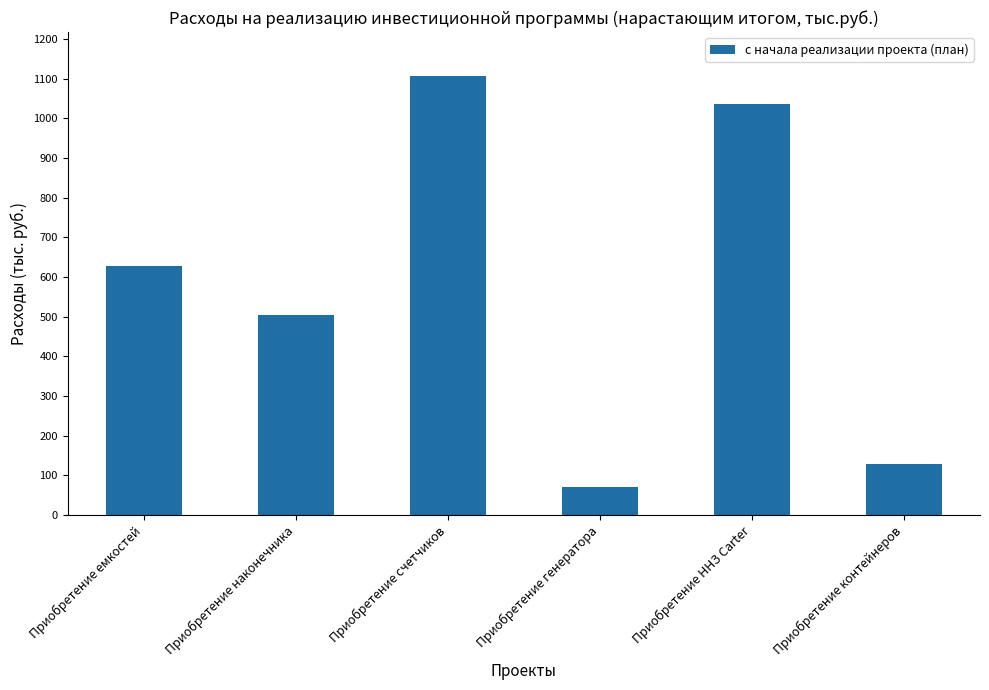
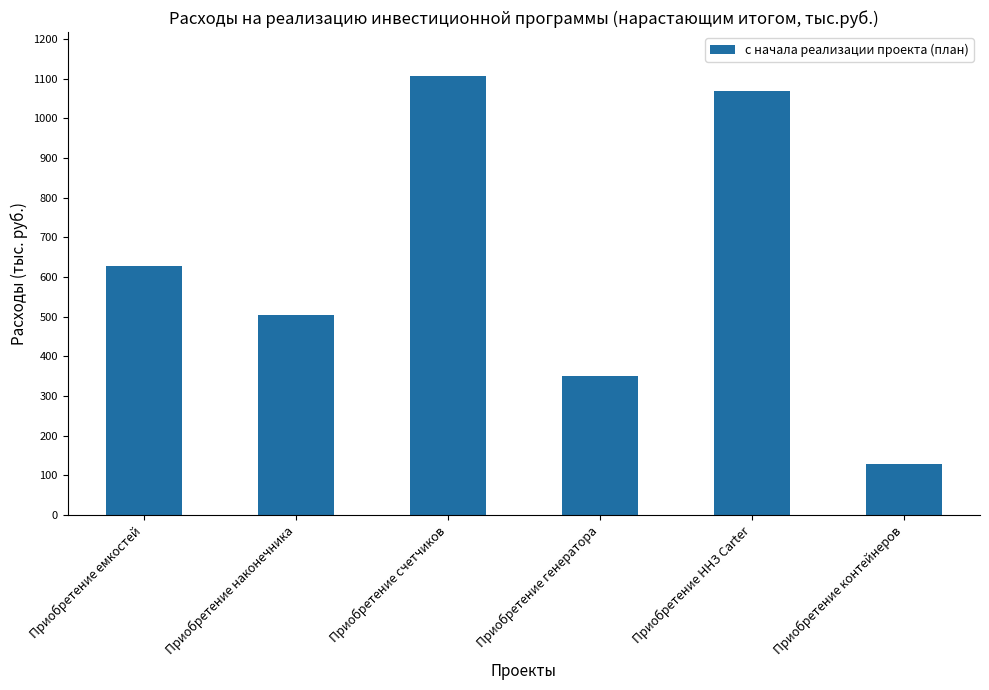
Приобретение генератора: 70 -> 350
Приобретение ННЗ Carter: 1040 -> 1070
